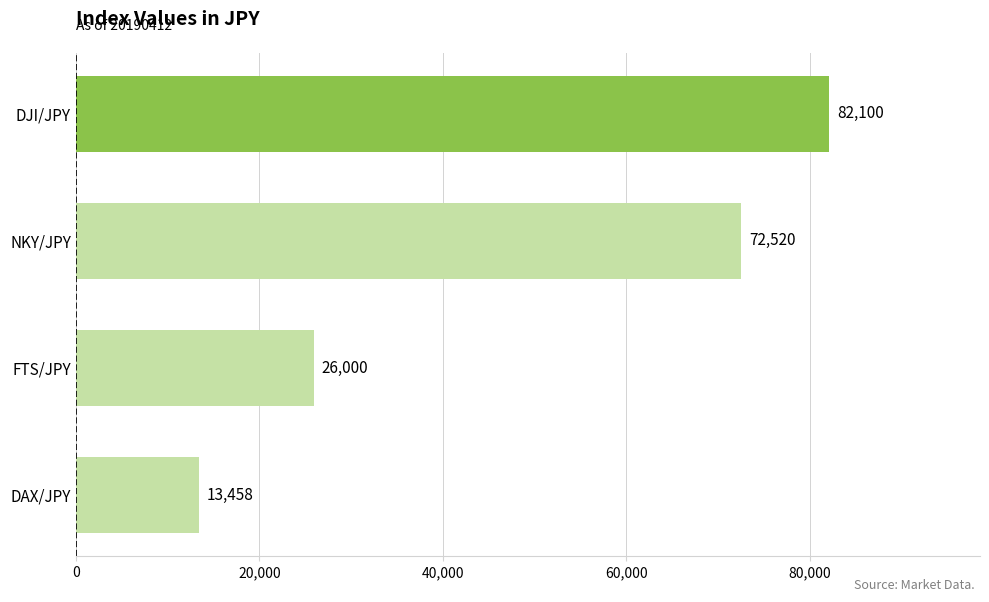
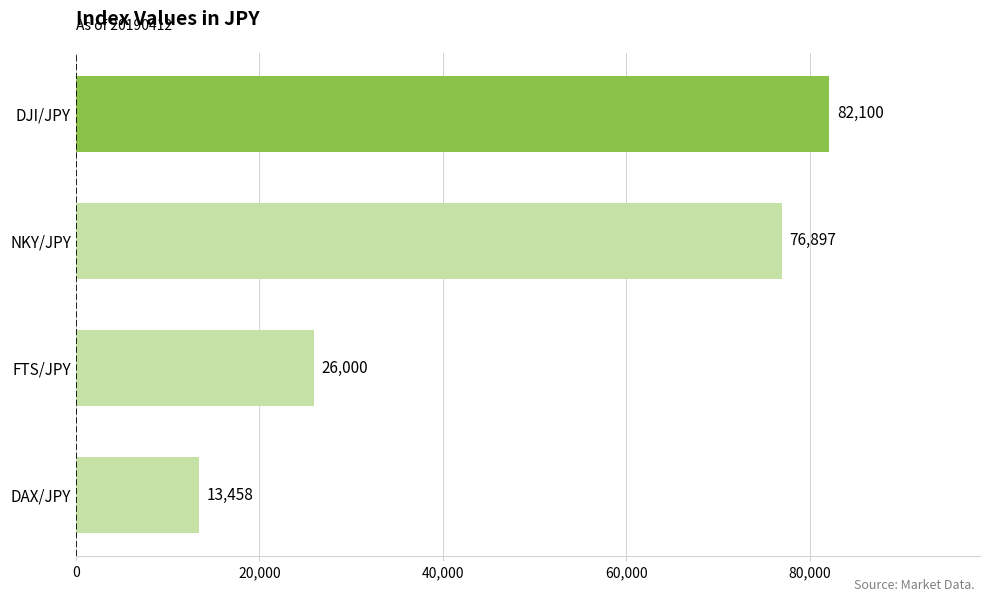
NKY/JPY: 72,520 -> 76,897
